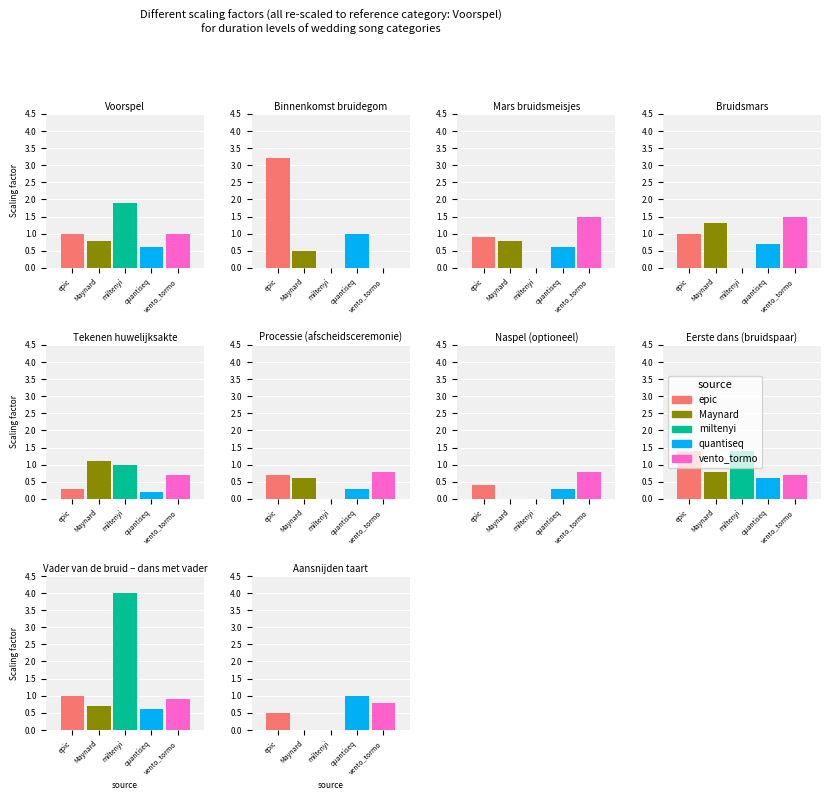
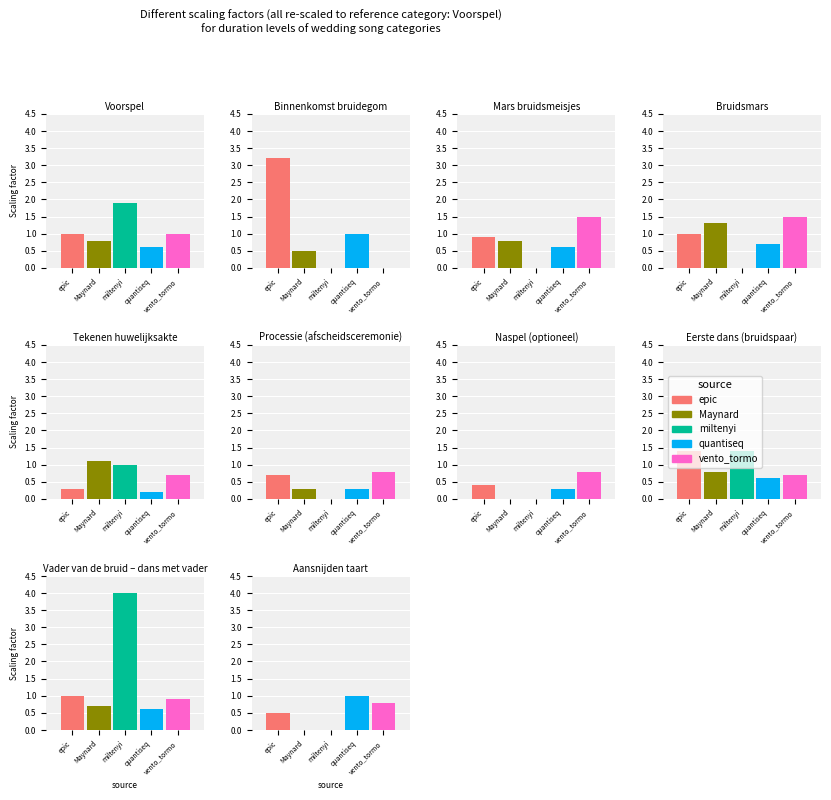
Processie (afscheidsceremonie), Maynard: 0.6 -> 0.3
